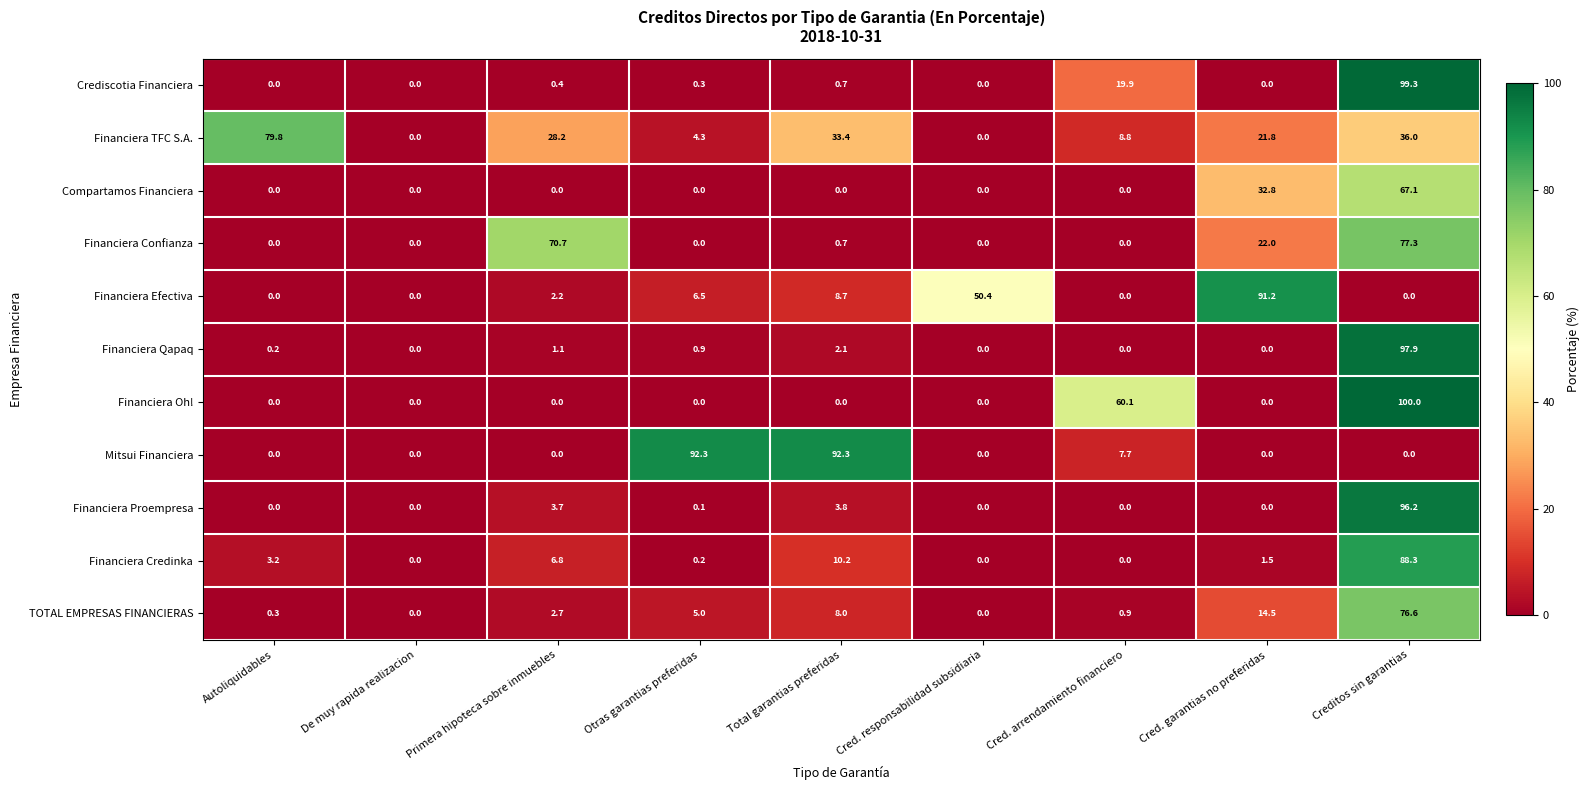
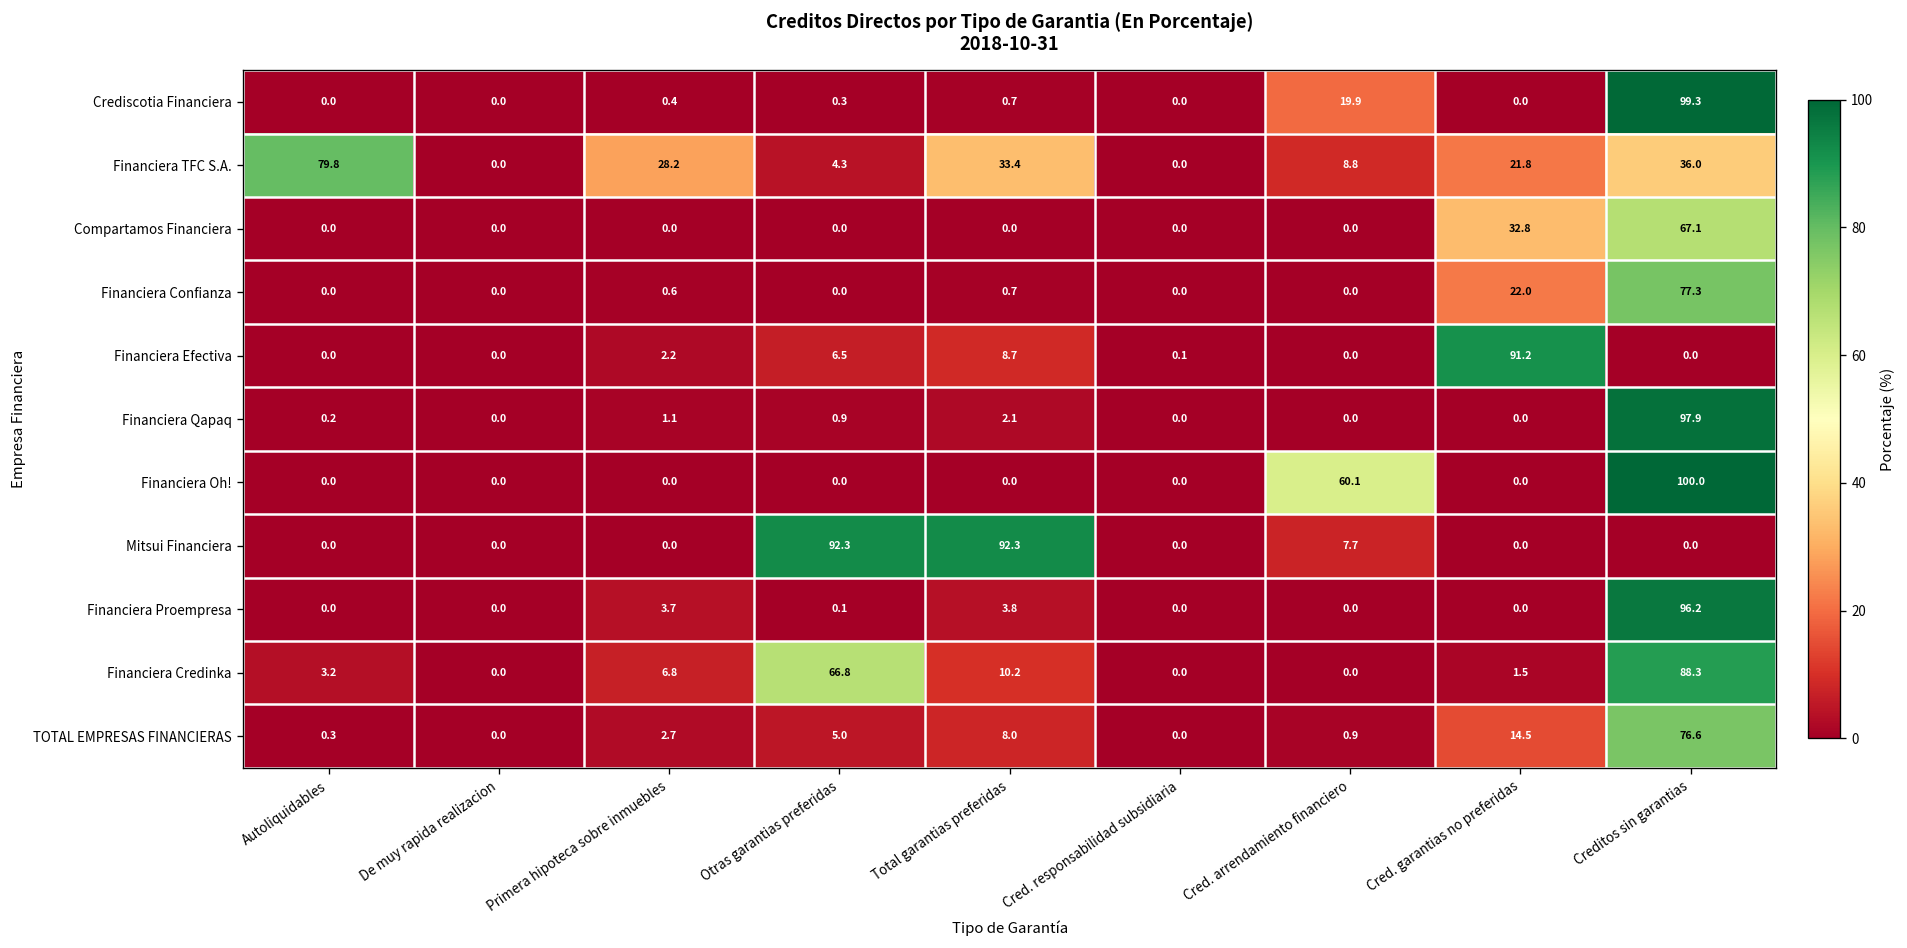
Financiera Confianza, Primera hipoteca sobre inmuebles: 70.7 -> 0.6
Financiera Efectiva, Cred. responsabilidad subsidiaria: 50.4 -> 0.1
Financiera Credinka, Otras garantias preferidas: 0.2 -> 66.8
